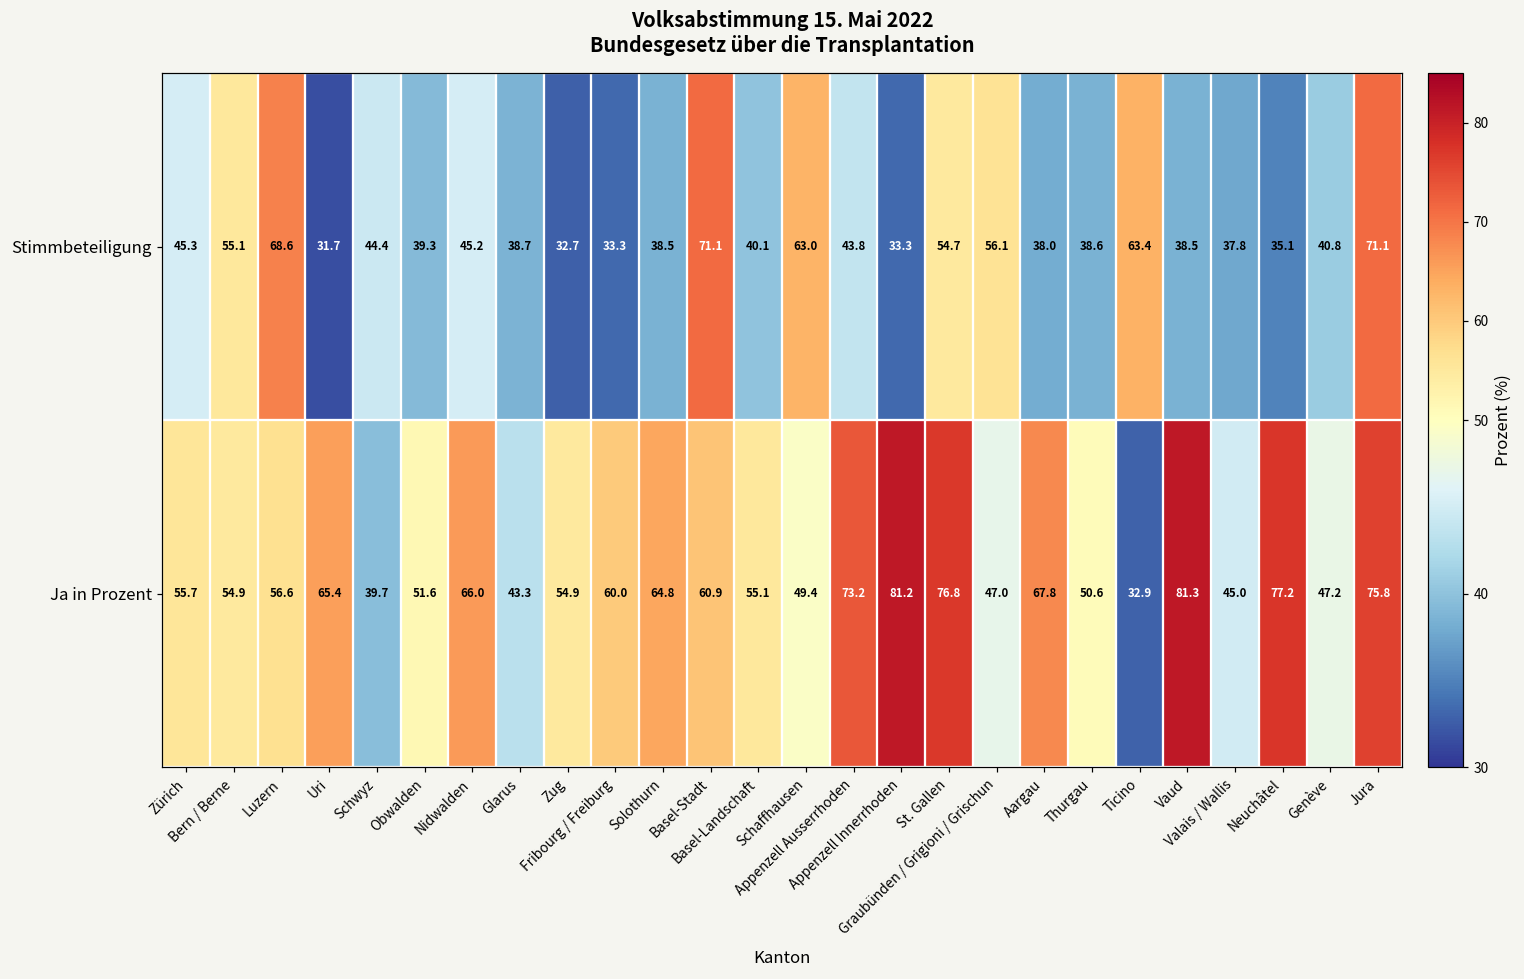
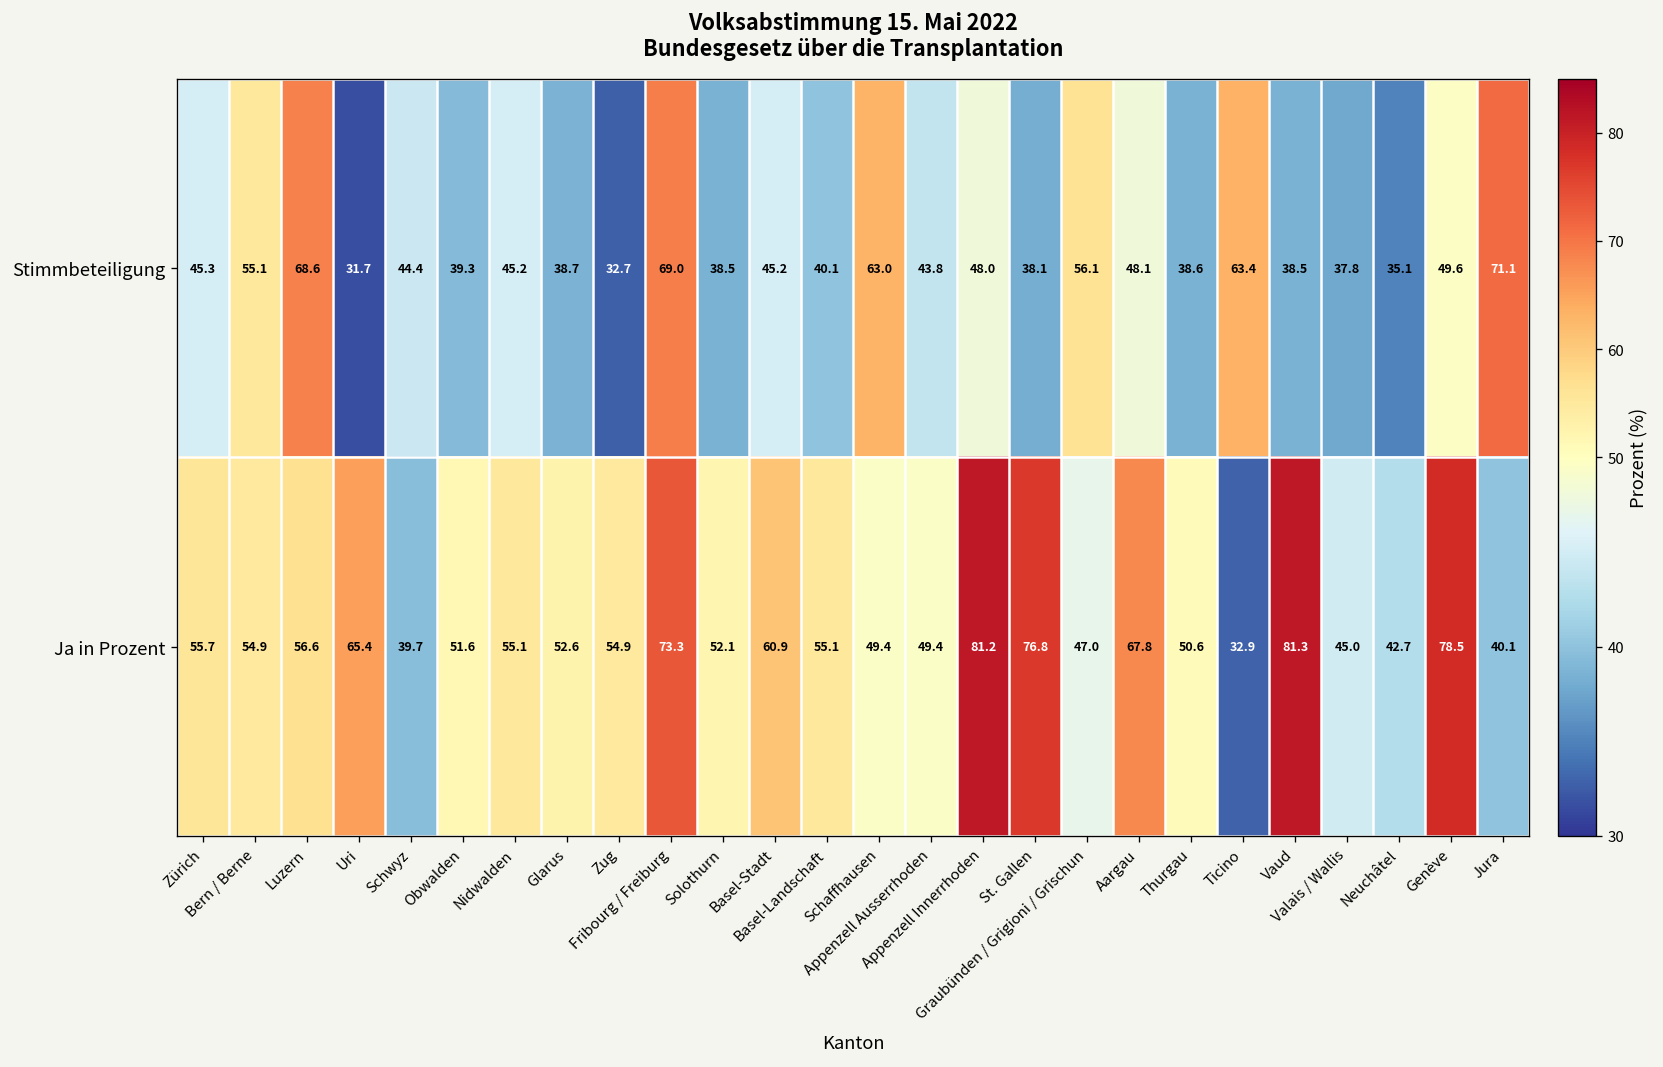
Stimmbeteiligung, Fribourg / Freiburg: 33.3 -> 69.0
Stimmbeteiligung, Basel-Stadt: 71.1 -> 45.2
Stimmbeteiligung, Appenzell Innerrhoden: 33.3 -> 48.0
Stimmbeteiligung, St. Gallen: 54.7 -> 38.1
Stimmbeteiligung, Aargau: 38.0 -> 48.1
Stimmbeteiligung, Genève: 40.8 -> 49.6
Ja in Prozent, Nidwalden: 66.0 -> 55.1
Ja in Prozent, Glarus: 43.3 -> 52.6
Ja in Prozent, Fribourg / Freiburg: 60.0 -> 73.3
Ja in Prozent, Solothurn: 64.8 -> 52.1
Ja in Prozent, Appenzell Ausserrhoden: 73.2 -> 49.4
Ja in Prozent, Neuchâtel: 77.2 -> 42.7
Ja in Prozent, Genève: 47.2 -> 78.5
Ja in Prozent, Jura: 75.8 -> 40.1
